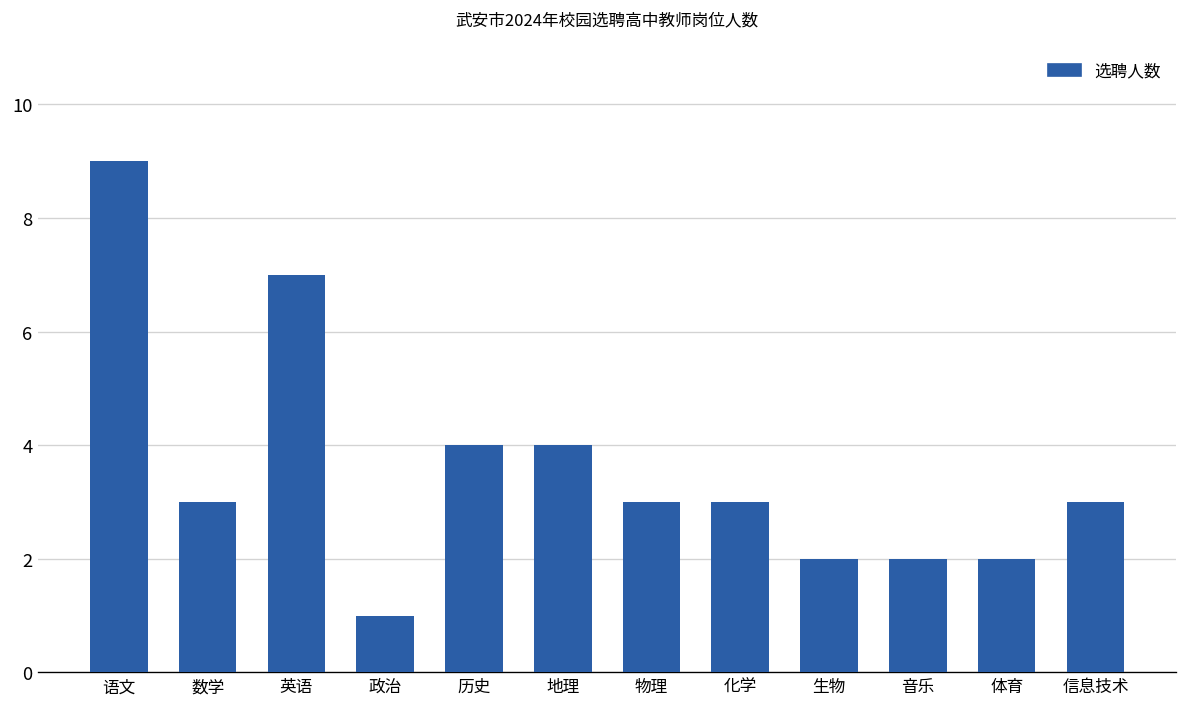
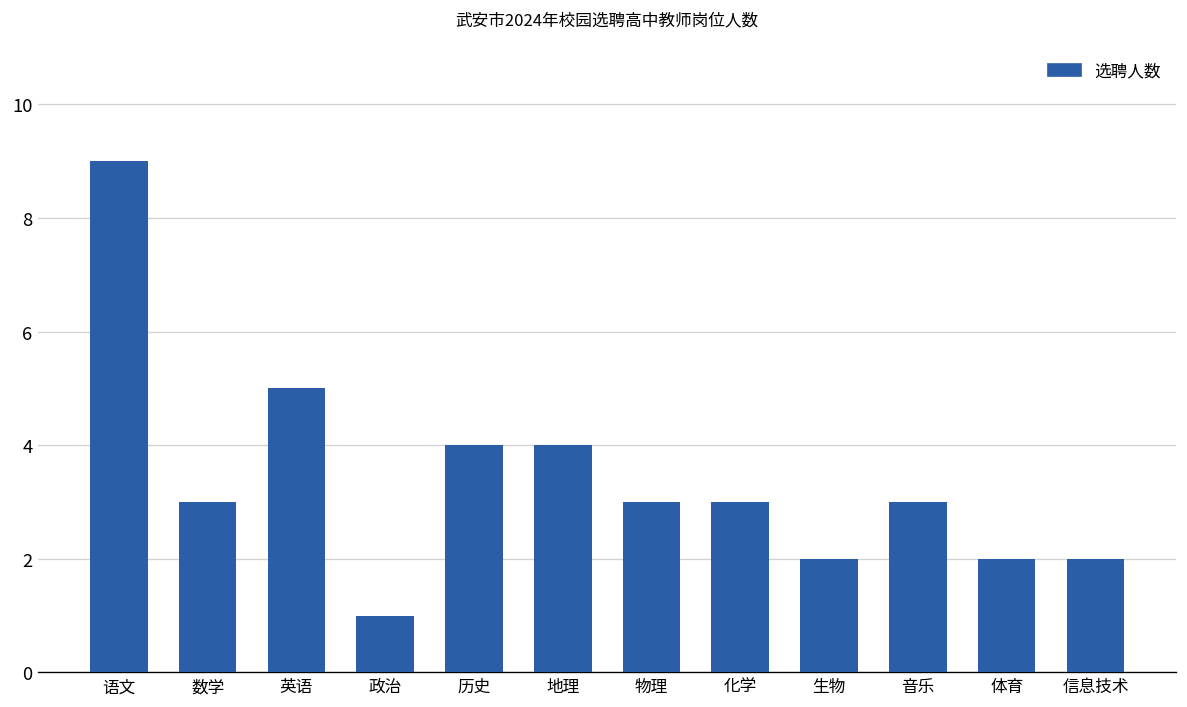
英语: 7 -> 5
音乐: 2 -> 3
信息技术: 3 -> 2
